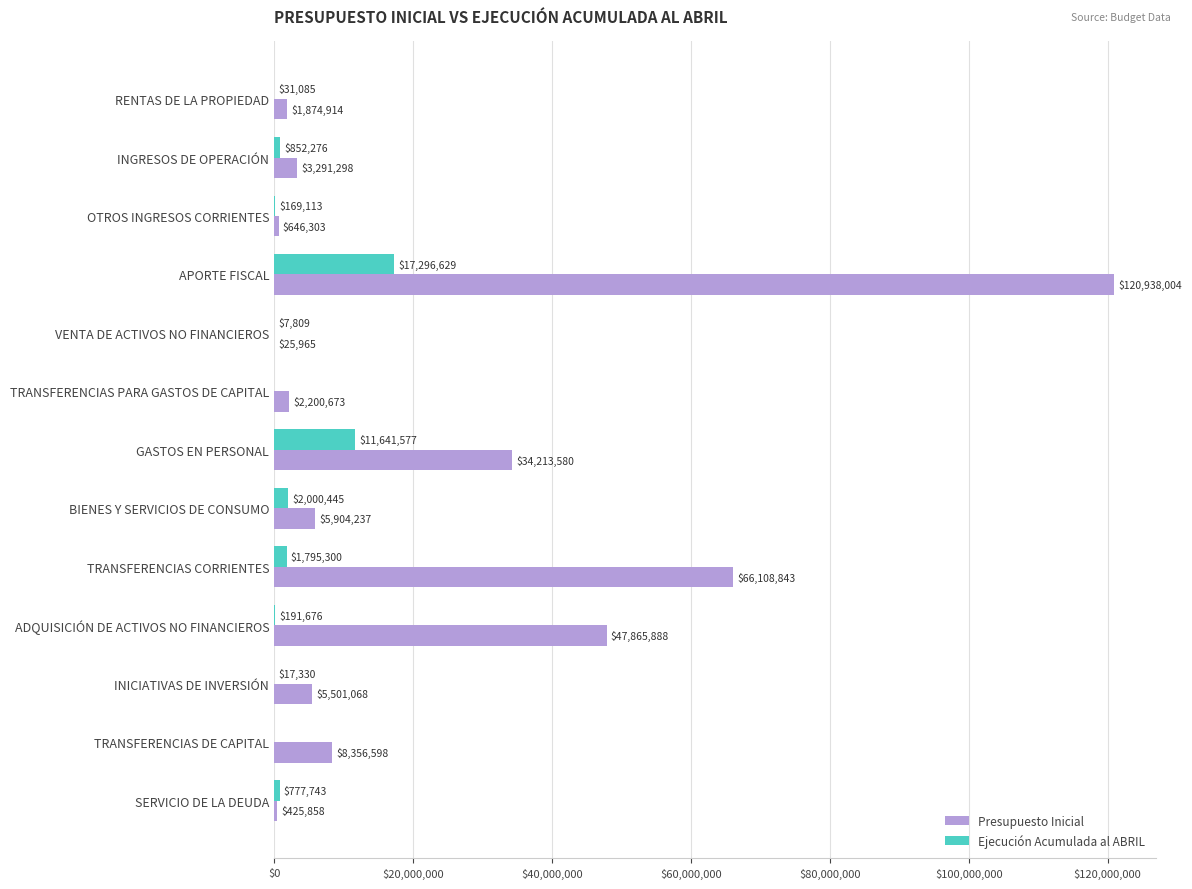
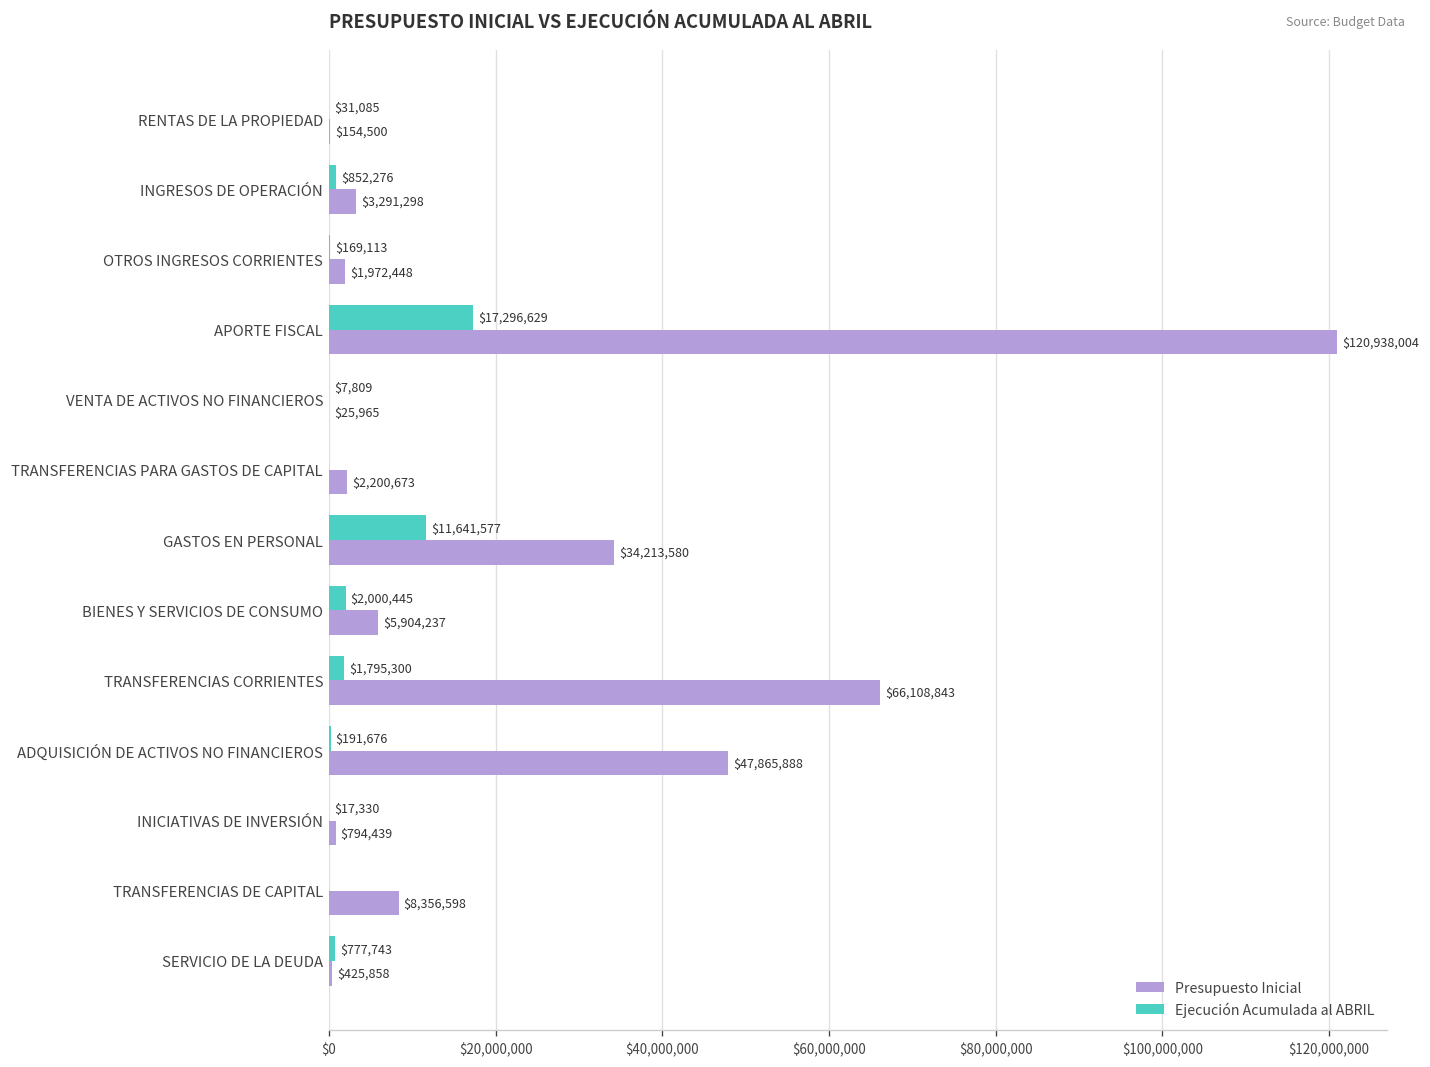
Presupuesto Inicial, RENTAS DE LA PROPIEDAD: $1,874,914 -> $154,500
Presupuesto Inicial, OTROS INGRESOS CORRIENTES: $646,303 -> $1,972,448
Presupuesto Inicial, INICIATIVAS DE INVERSIÓN: $5,501,068 -> $794,439
